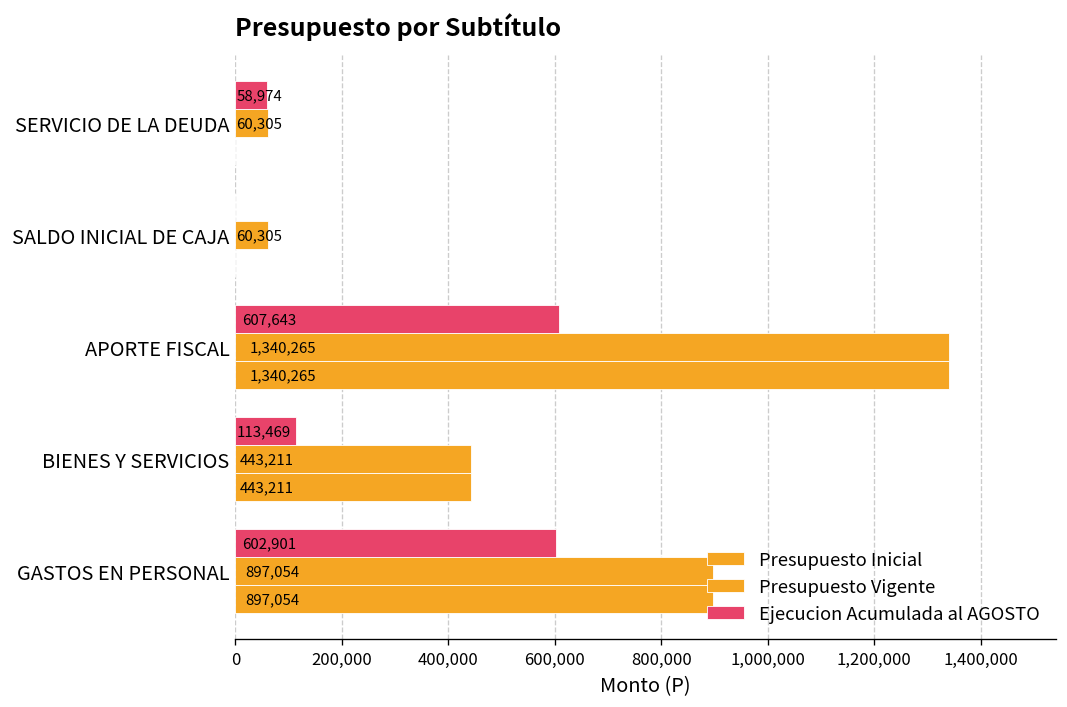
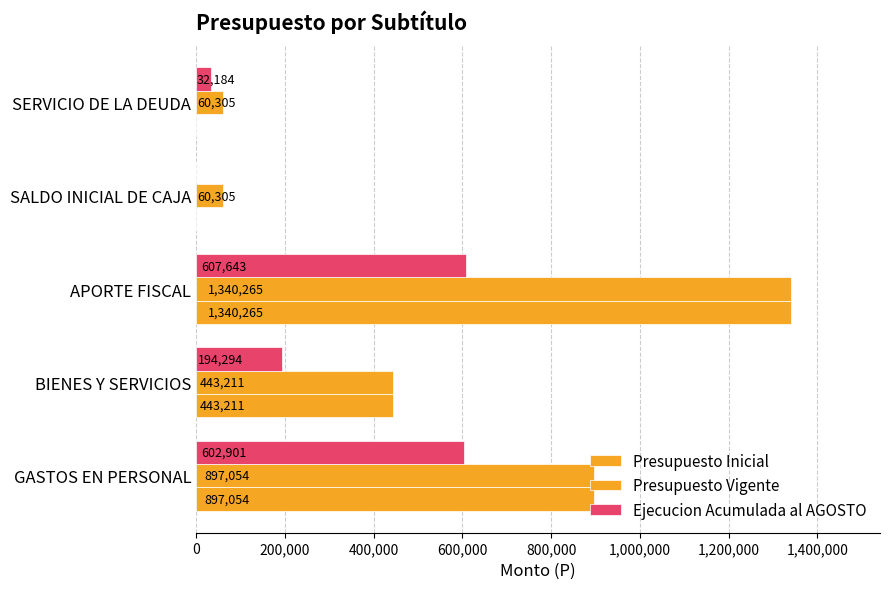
Ejecucion Acumulada al AGOSTO, SERVICIO DE LA DEUDA: 58,974 -> 32,184
Ejecucion Acumulada al AGOSTO, BIENES Y SERVICIOS: 113,469 -> 194,294
